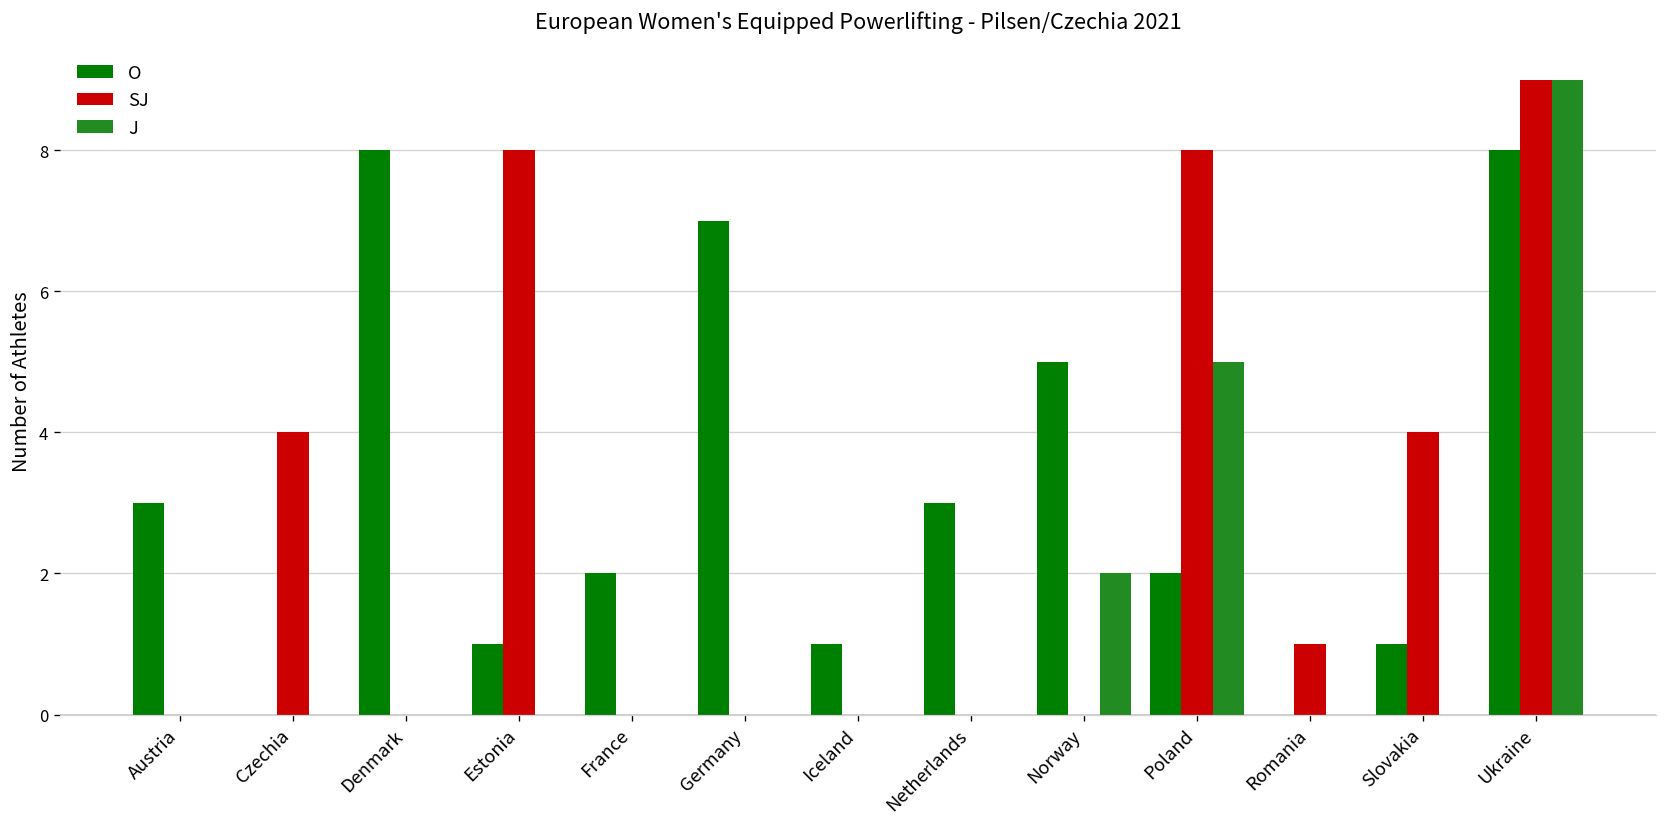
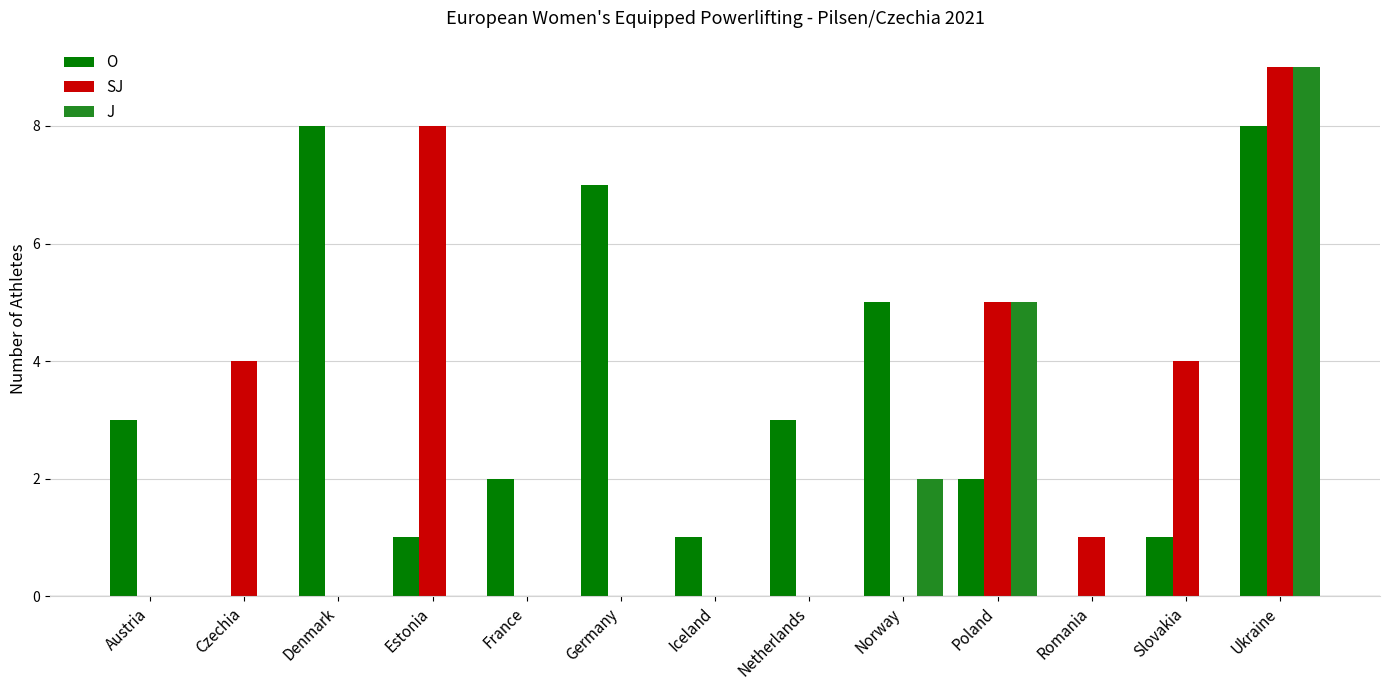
SJ, Poland: 8 -> 5
